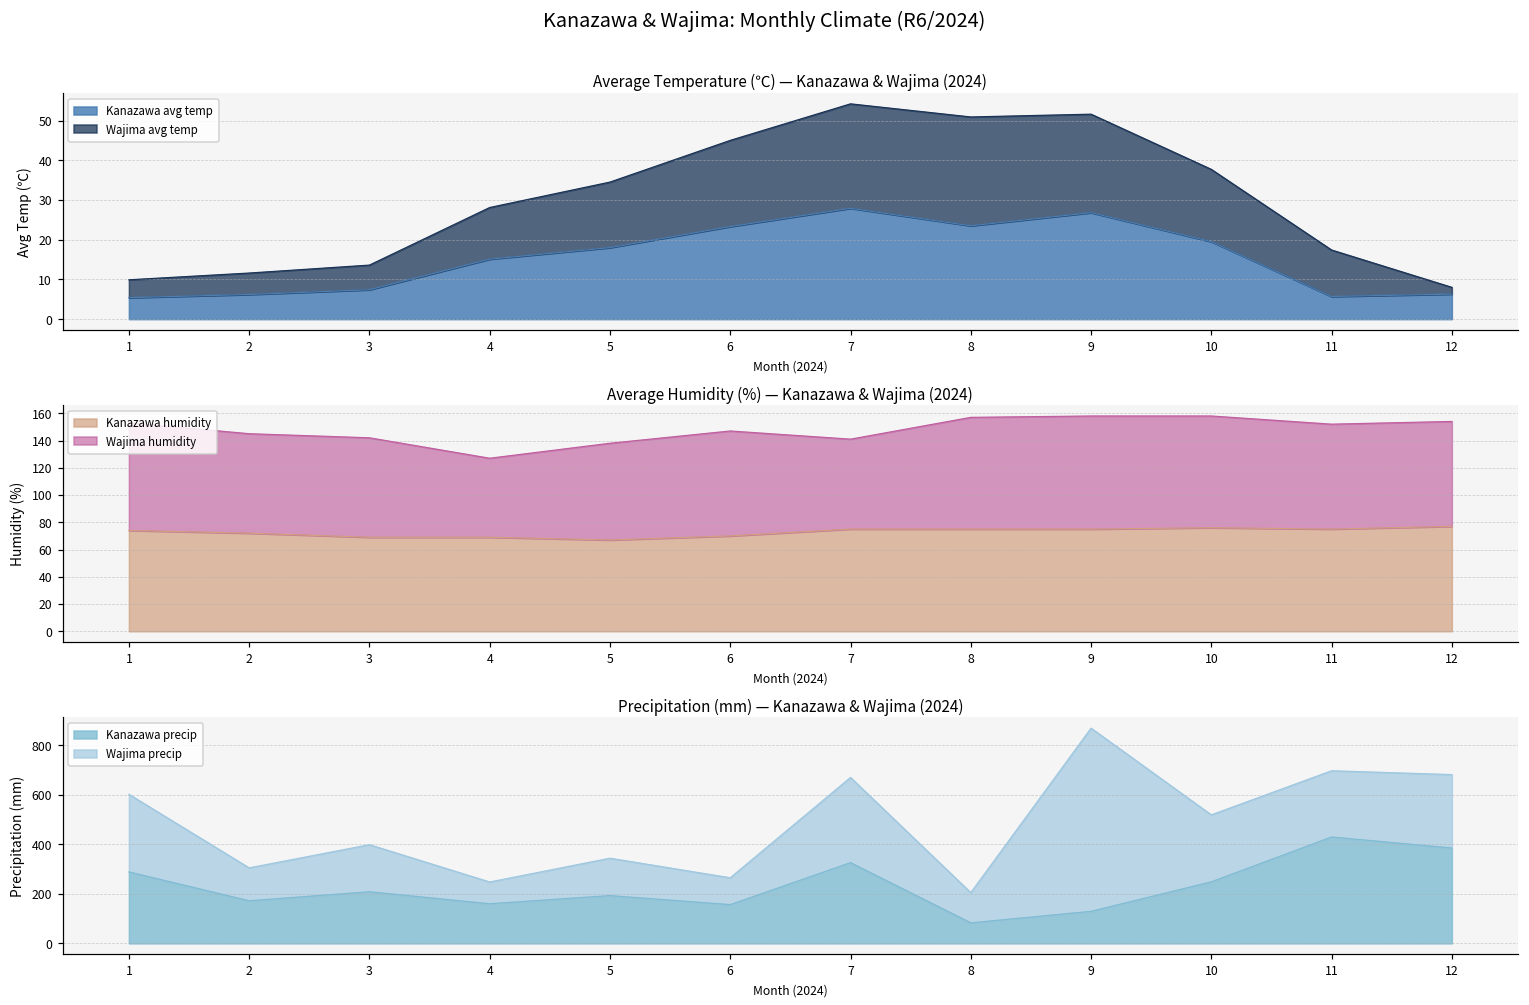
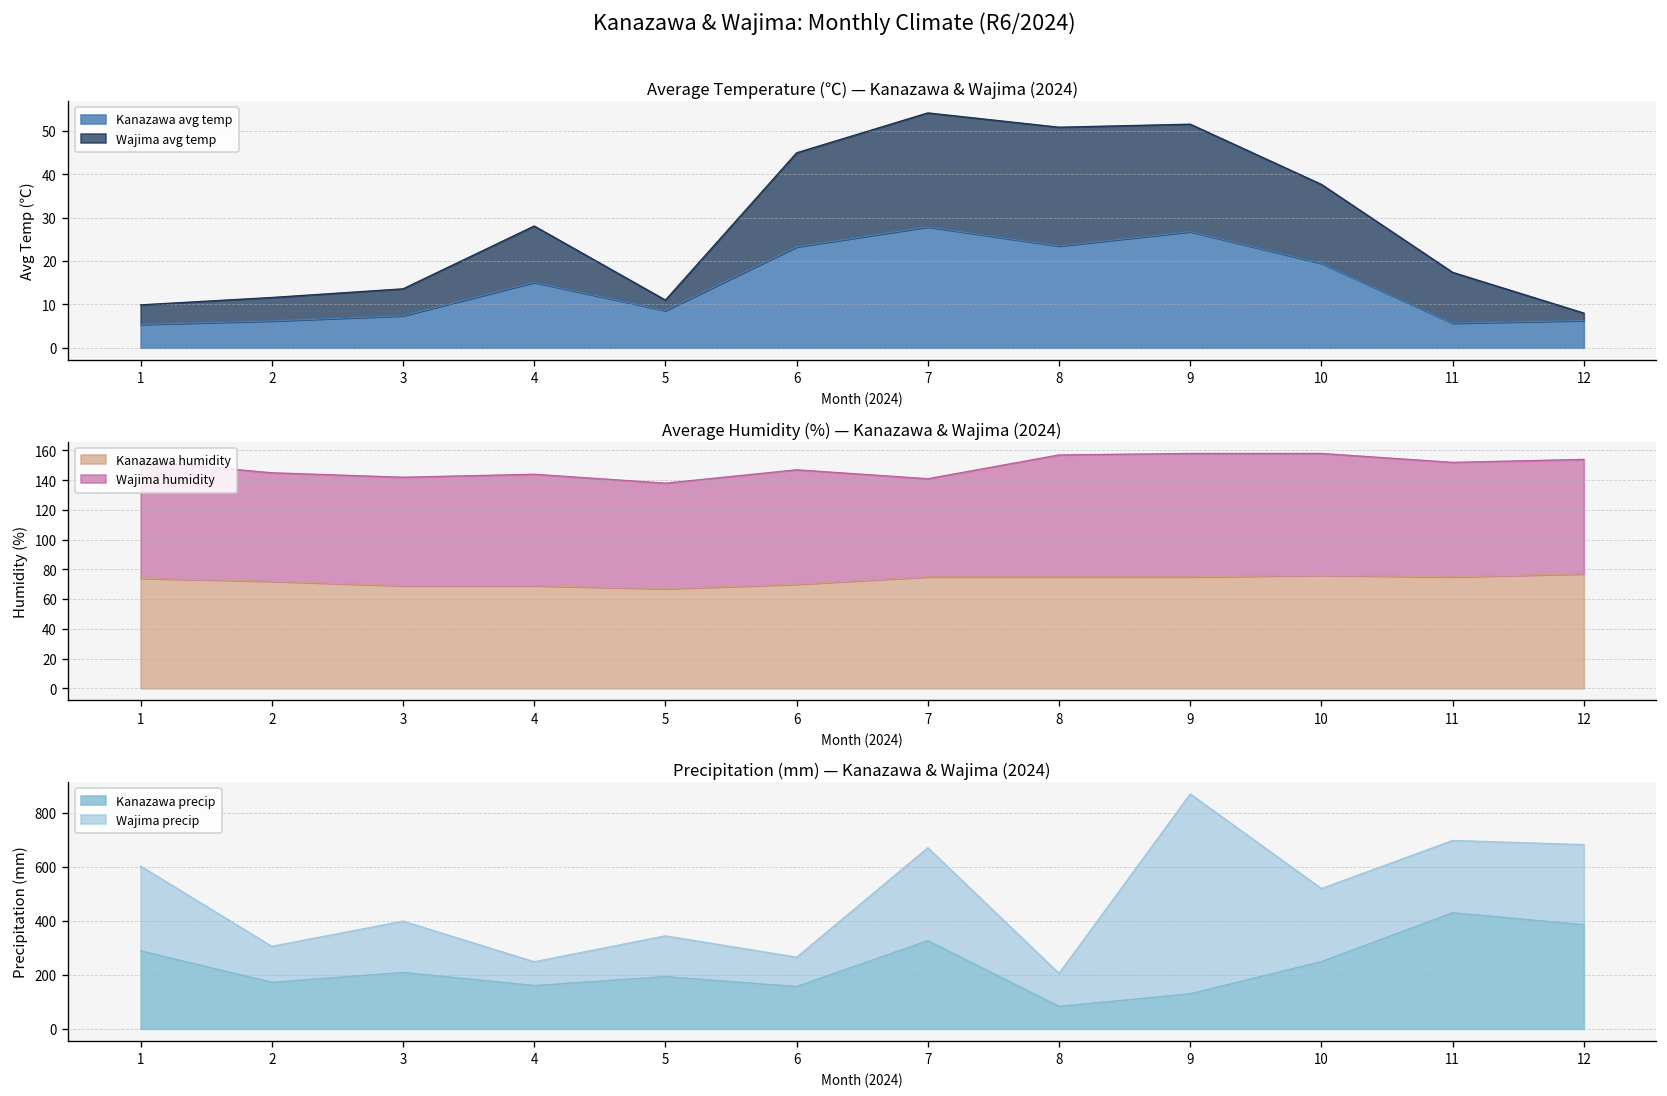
Average Temperature (℃) — Kanazawa & Wajima (2024), Kanazawa avg temp, 5: 18 -> 9
Average Temperature (℃) — Kanazawa & Wajima (2024), Wajima avg temp, 5: 17 -> 2
Average Humidity (%) — Kanazawa & Wajima (2024), Wajima humidity, 4: 58 -> 75
